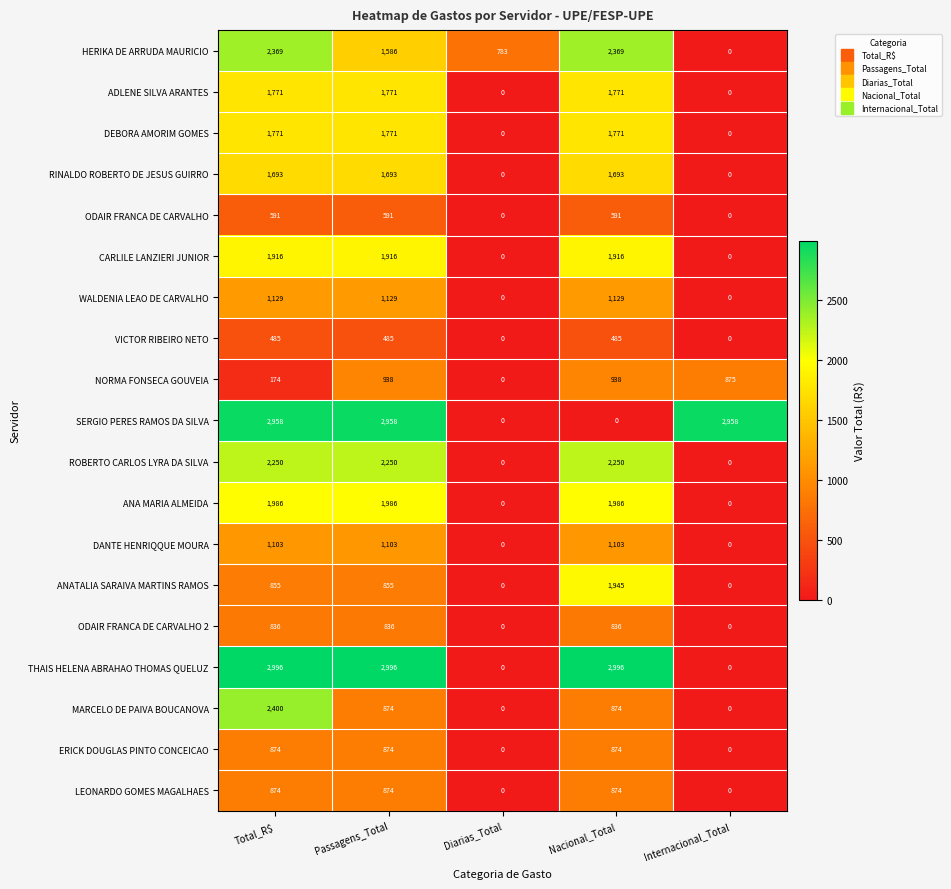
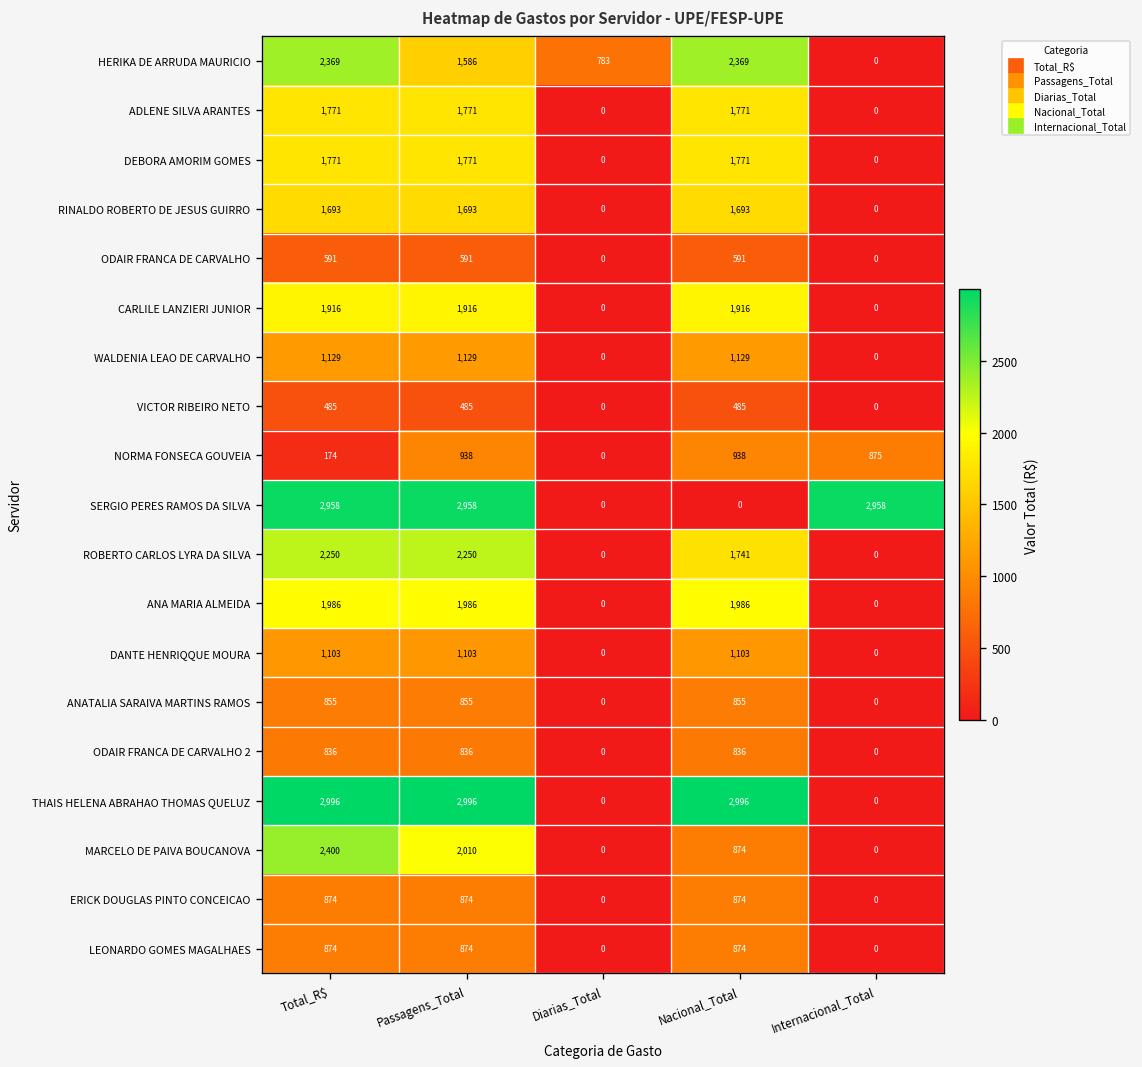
ROBERTO CARLOS LYRA DA SILVA, Nacional_Total: 2,250 -> 1,741
ANATALIA SARAIVA MARTINS RAMOS, Nacional_Total: 1,945 -> 855
MARCELO DE PAIVA BOUCANOVA, Passagens_Total: 874 -> 2,010
